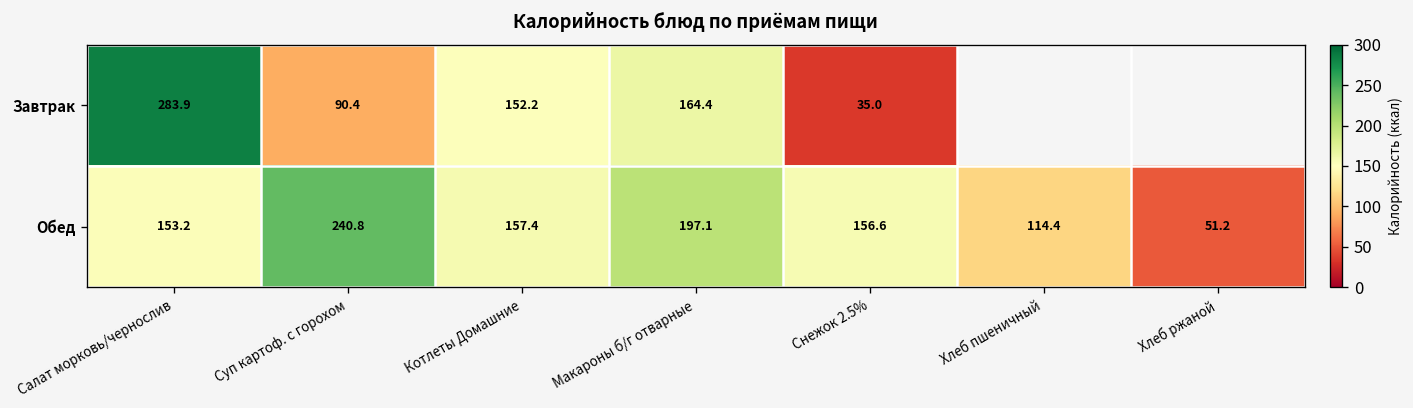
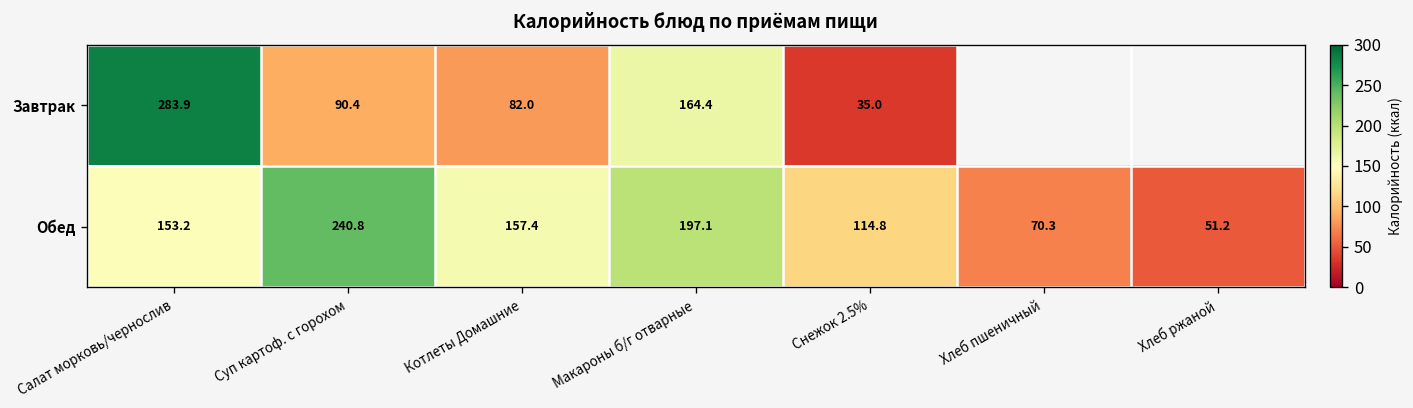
Завтрак, Котлеты Домашние: 152.2 -> 82.0
Обед, Снежок 2.5%: 156.6 -> 114.8
Обед, Хлеб пшеничный: 114.4 -> 70.3
